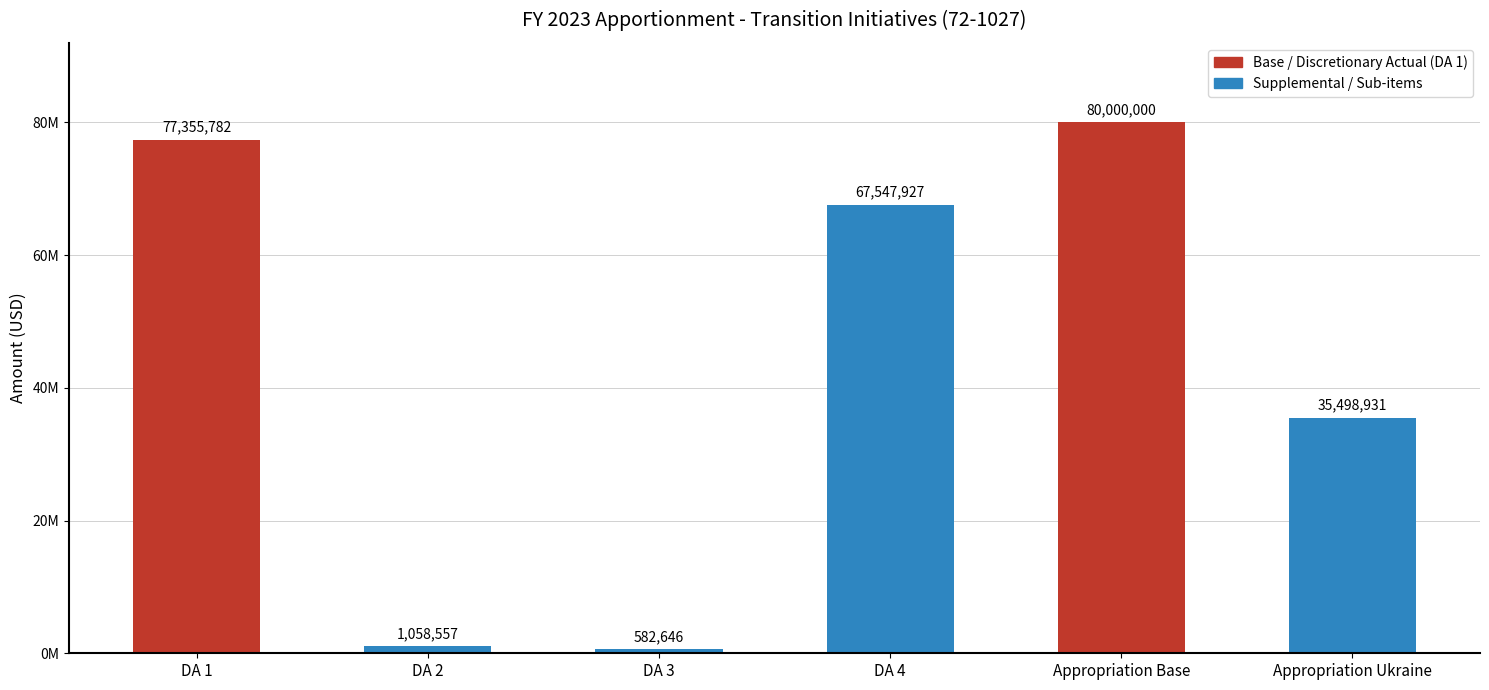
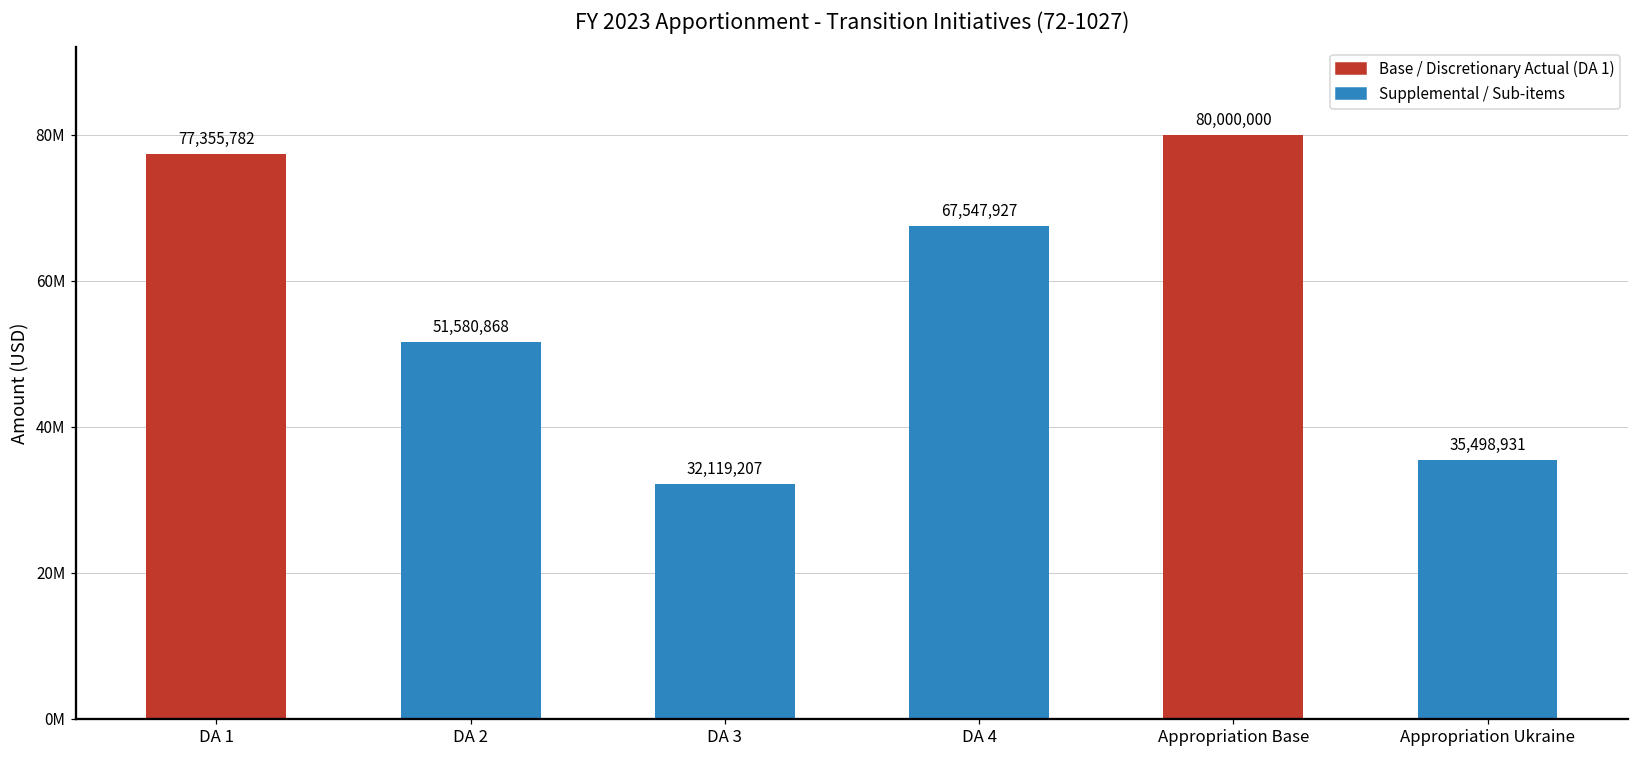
DA 2: 1,058,557 -> 51,580,868
DA 3: 582,646 -> 32,119,207
